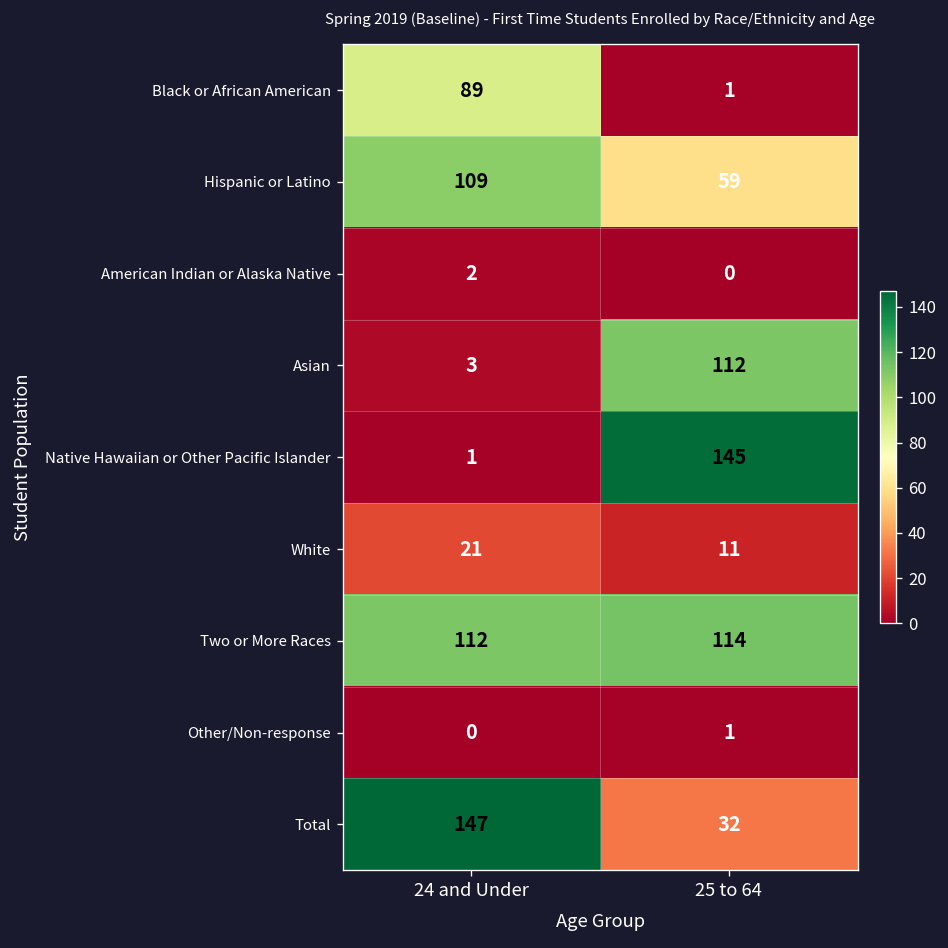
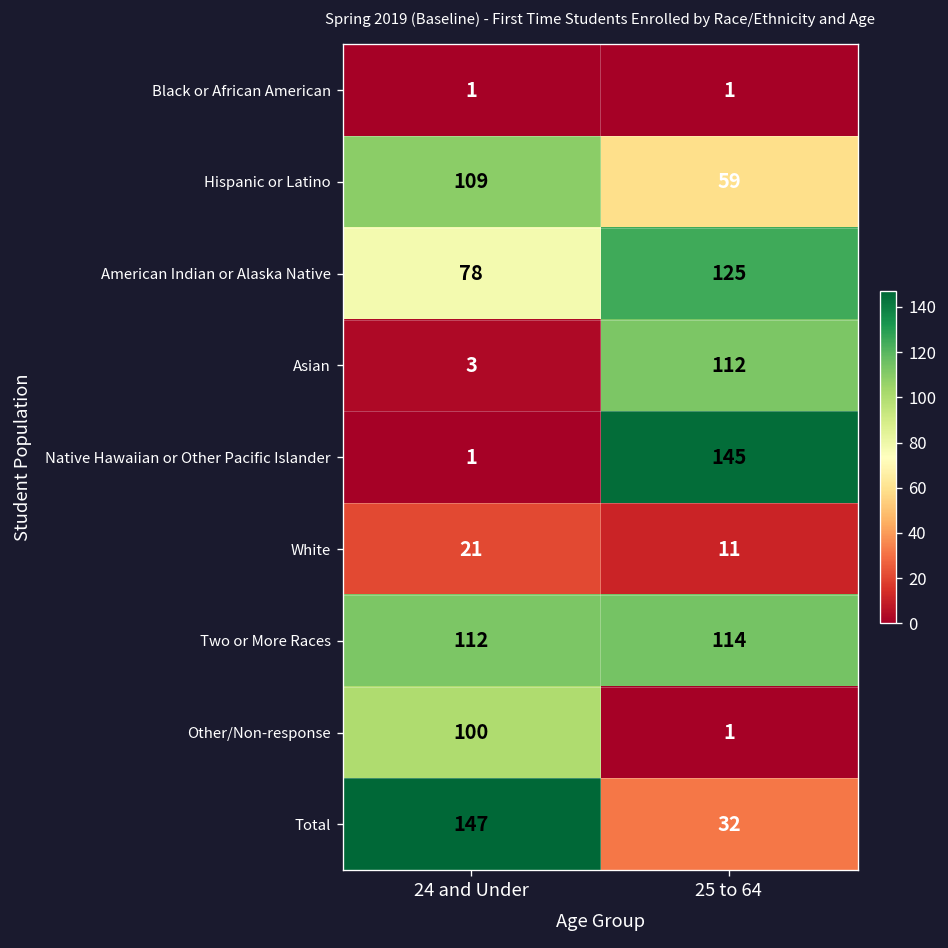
Black or African American, 24 and Under: 89 -> 1
American Indian or Alaska Native, 24 and Under: 2 -> 78
American Indian or Alaska Native, 25 to 64: 0 -> 125
Other/Non-response, 24 and Under: 0 -> 100
